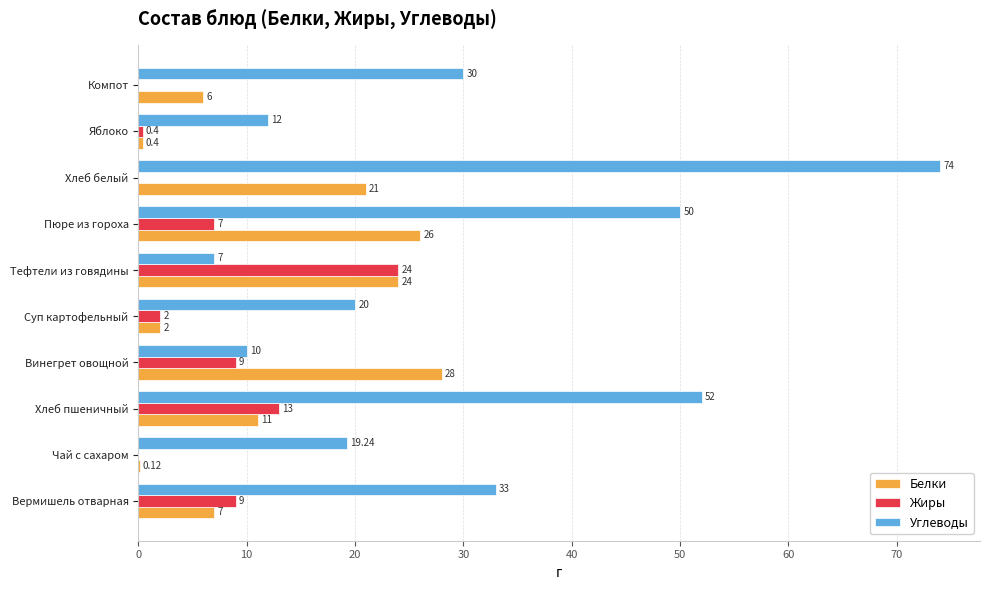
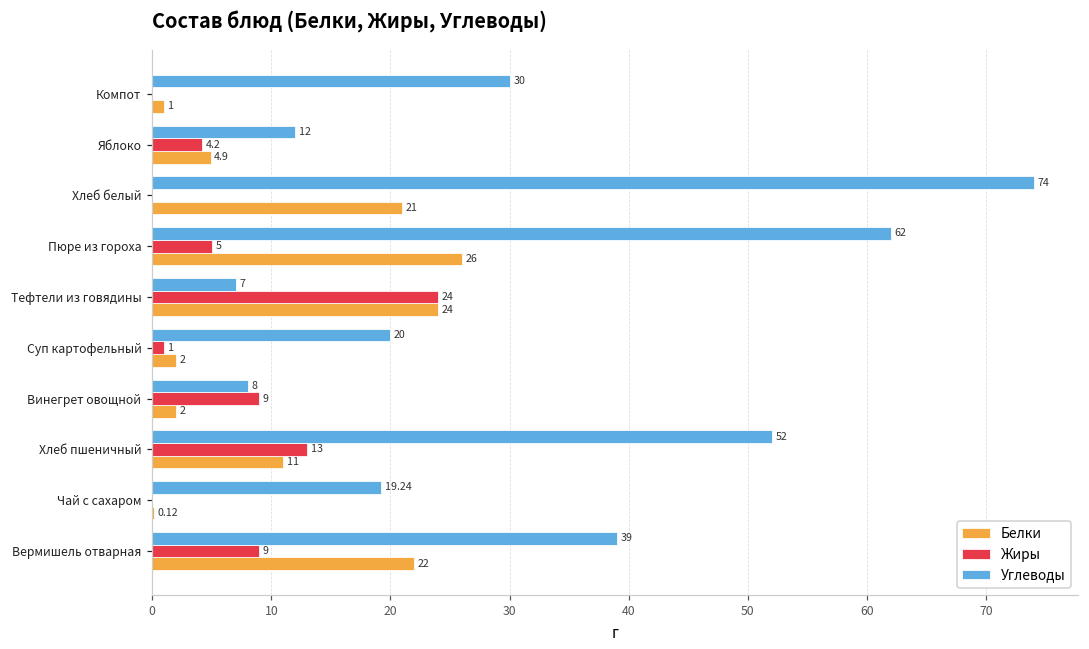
Белки, Компот: 6 -> 1
Жиры, Яблоко: 0.4 -> 4.2
Белки, Яблоко: 0.4 -> 4.9
Углеводы, Пюре из гороха: 50 -> 62
Жиры, Пюре из гороха: 7 -> 5
Жиры, Суп картофельный: 2 -> 1
Углеводы, Винегрет овощной: 10 -> 8
Белки, Винегрет овощной: 28 -> 2
Углеводы, Вермишель отварная: 33 -> 39
Белки, Вермишель отварная: 7 -> 22
